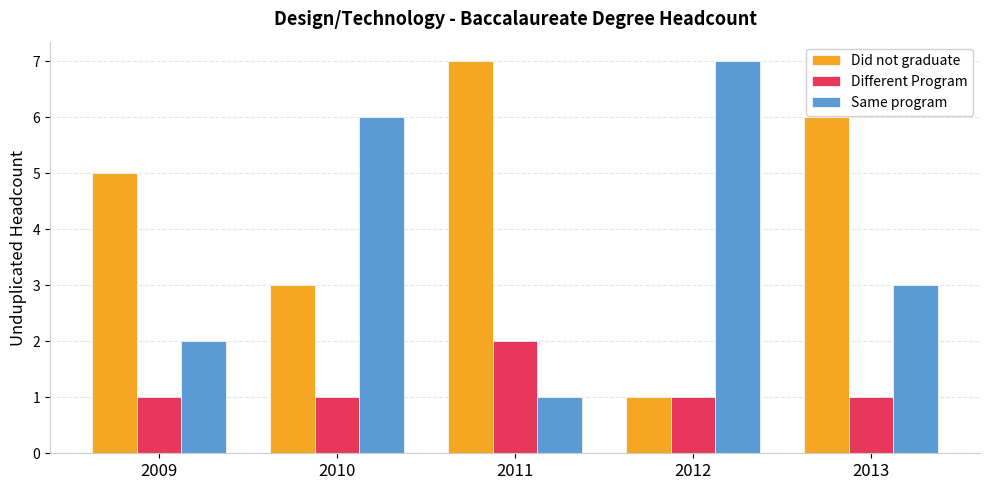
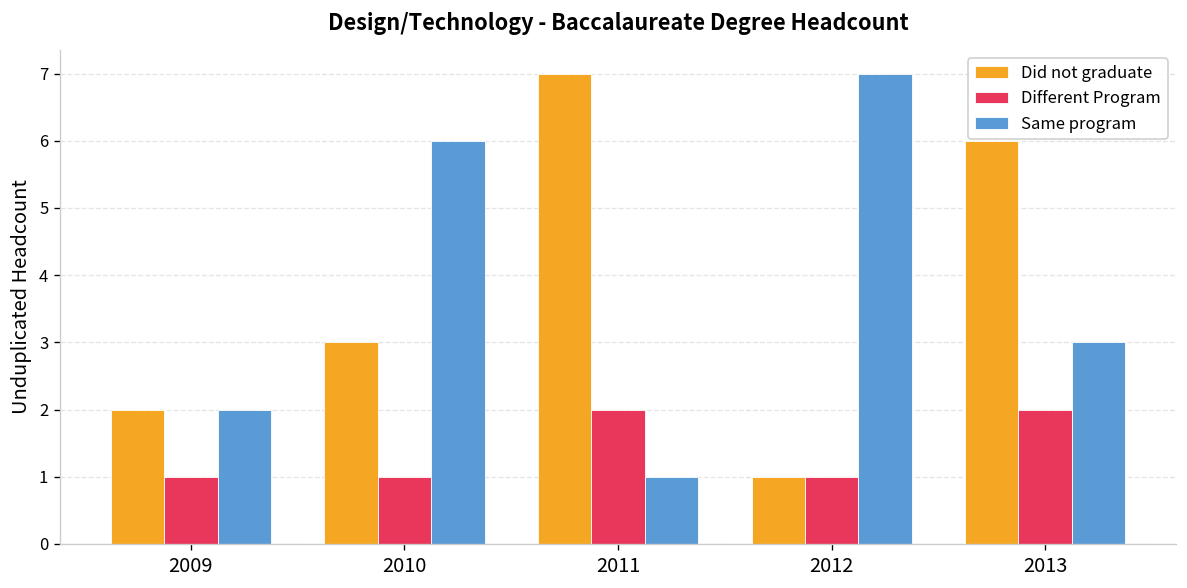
Did not graduate, 2009: 5 -> 2
Different Program, 2013: 1 -> 2
